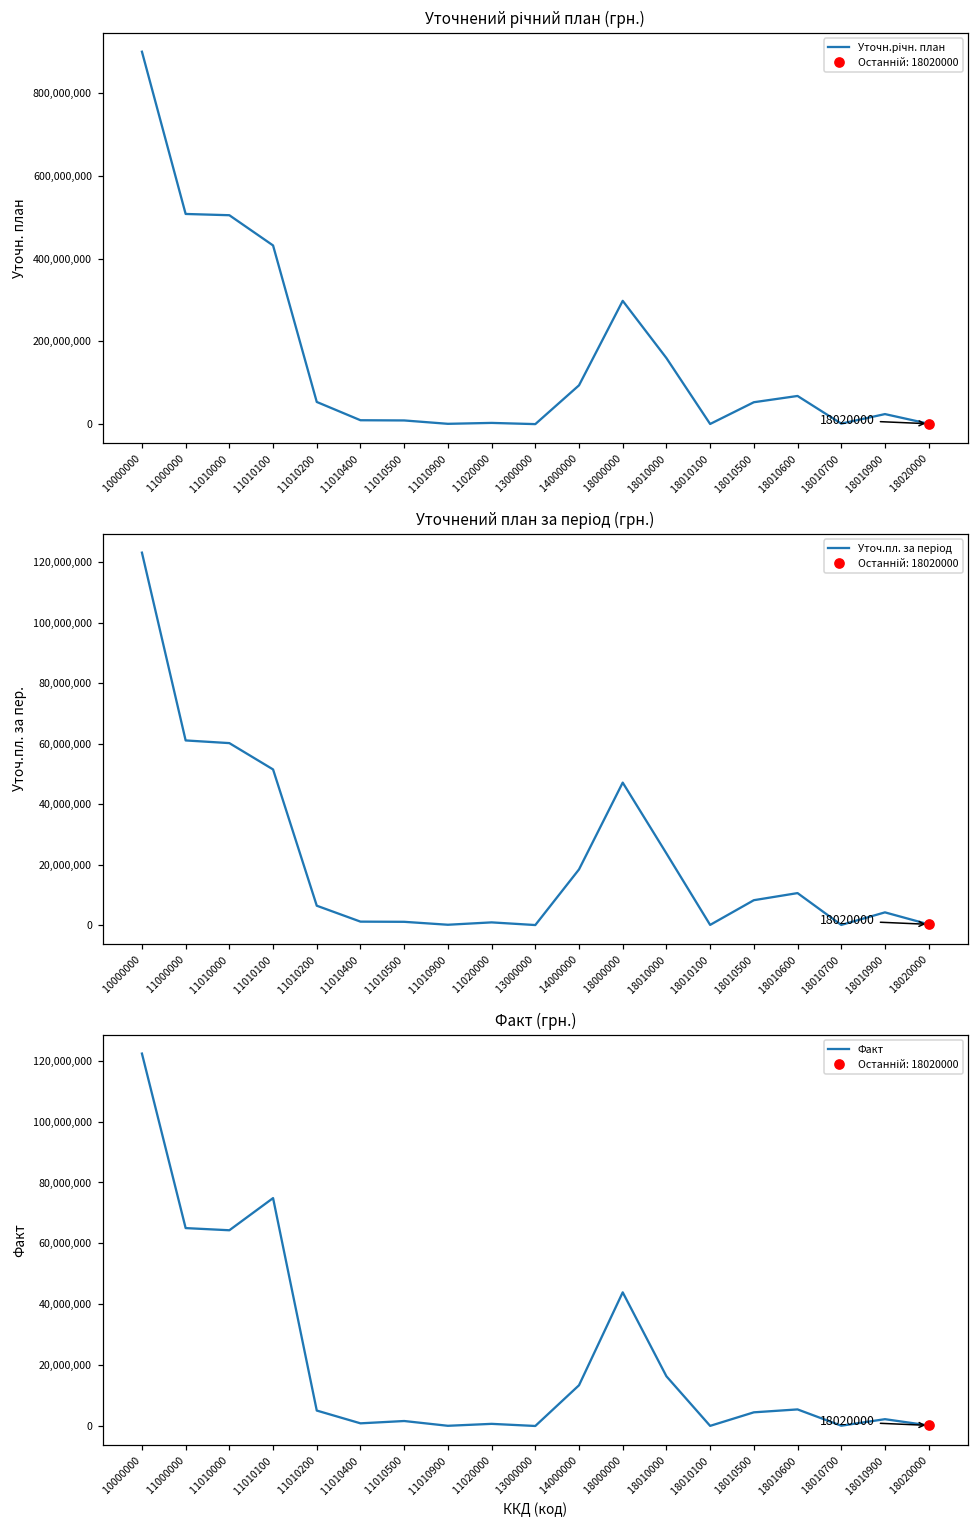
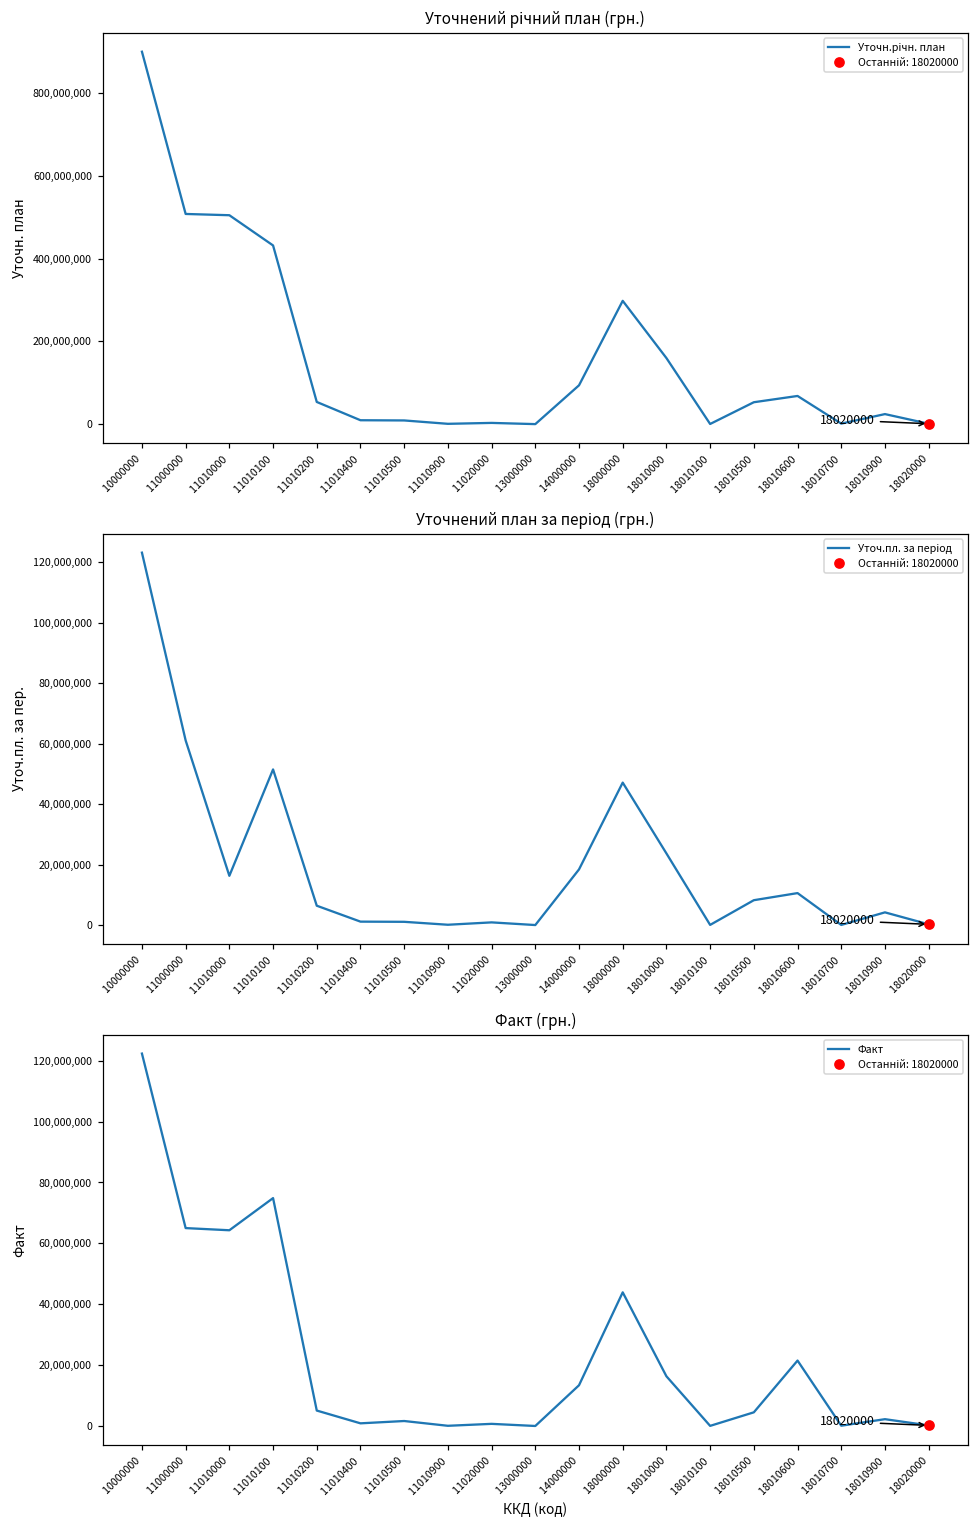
Уточнений план за період (грн.), Уточ.пл. за період, 11010000: 60,000,000 -> 16,000,000
Факт (грн.), Факт, 18010600: 5,000,000 -> 22,000,000
